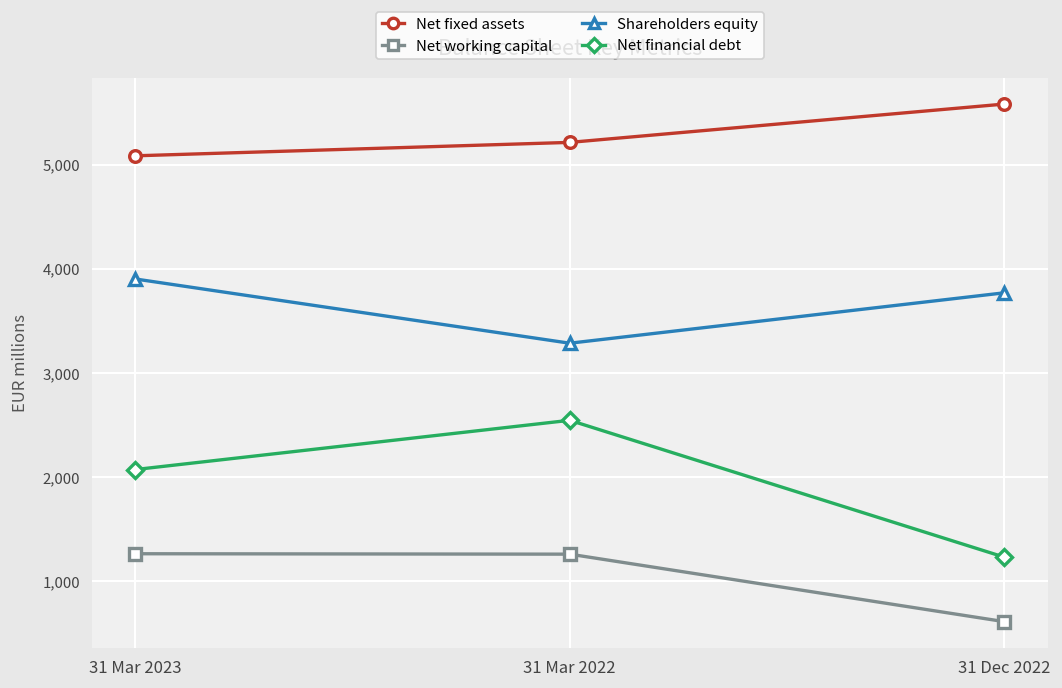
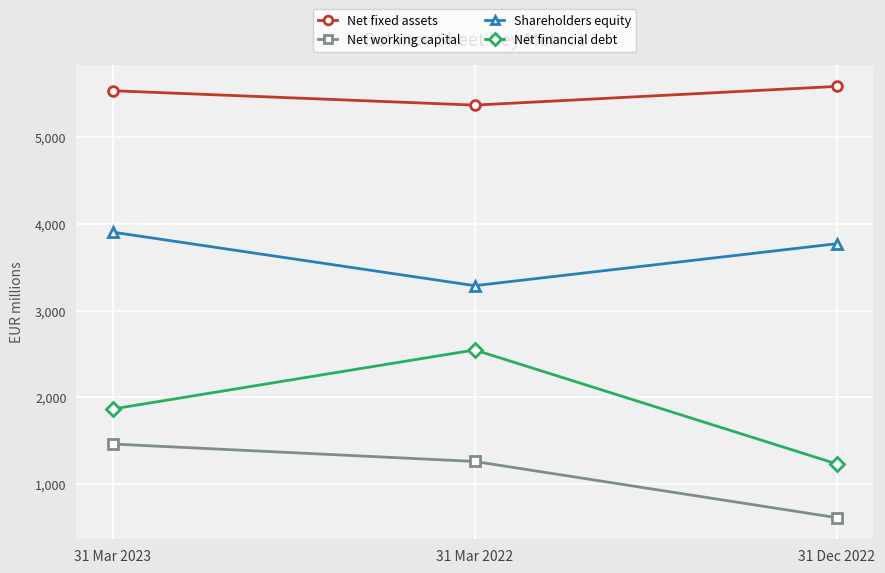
Net fixed assets, 31 Mar 2023: 5,100 -> 5,500
Net working capital, 31 Mar 2023: 1,300 -> 1,500
Net financial debt, 31 Mar 2023: 2,100 -> 1,900
Net fixed assets, 31 Mar 2022: 5,200 -> 5,400
